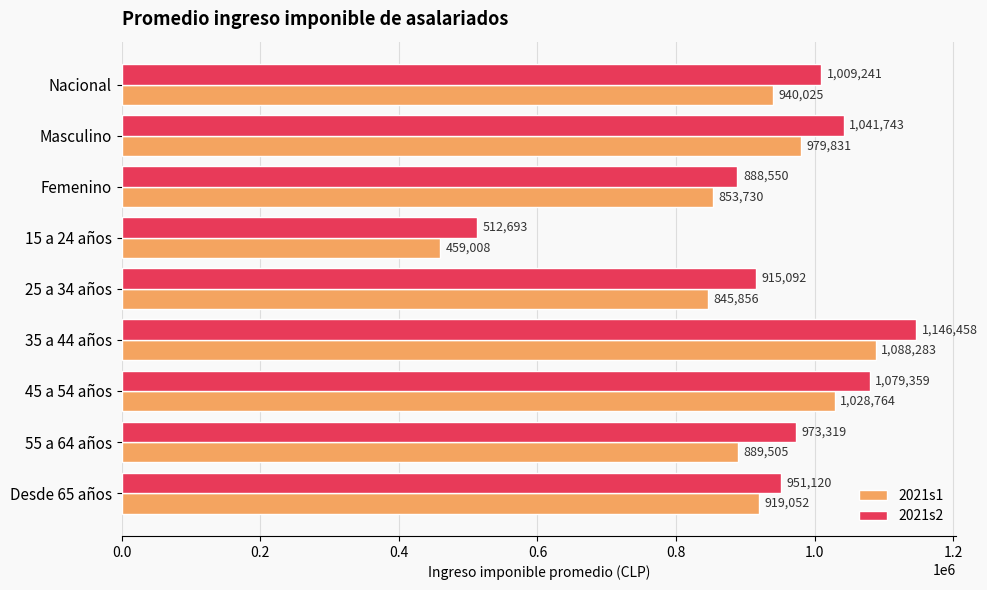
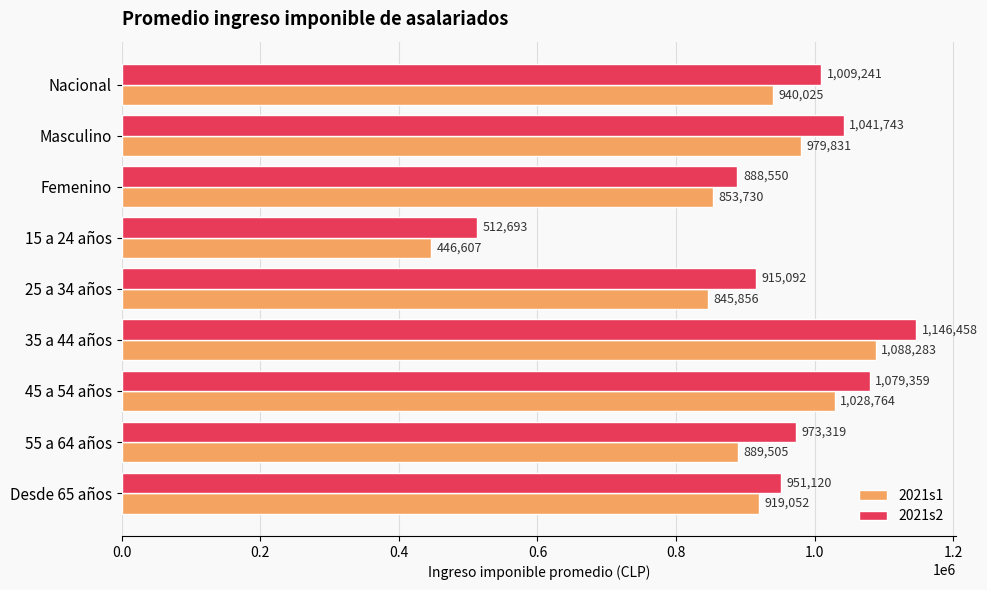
2021s1, 15 a 24 años: 459,008 -> 446,607
